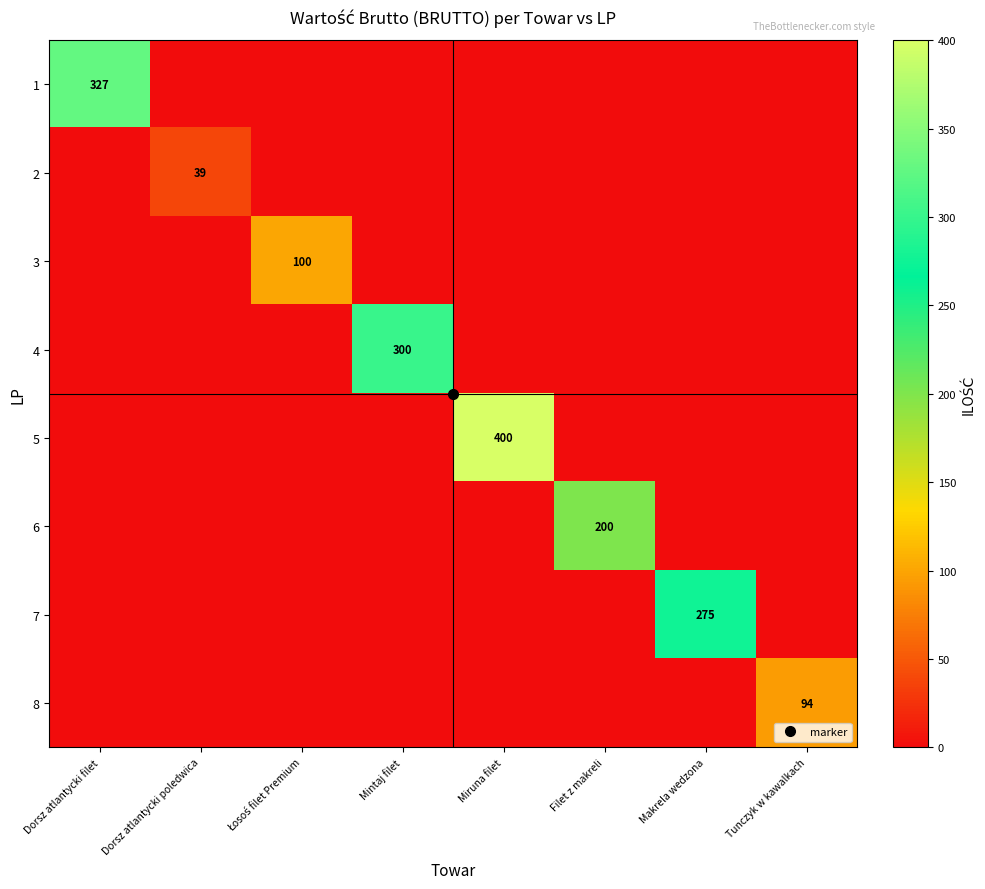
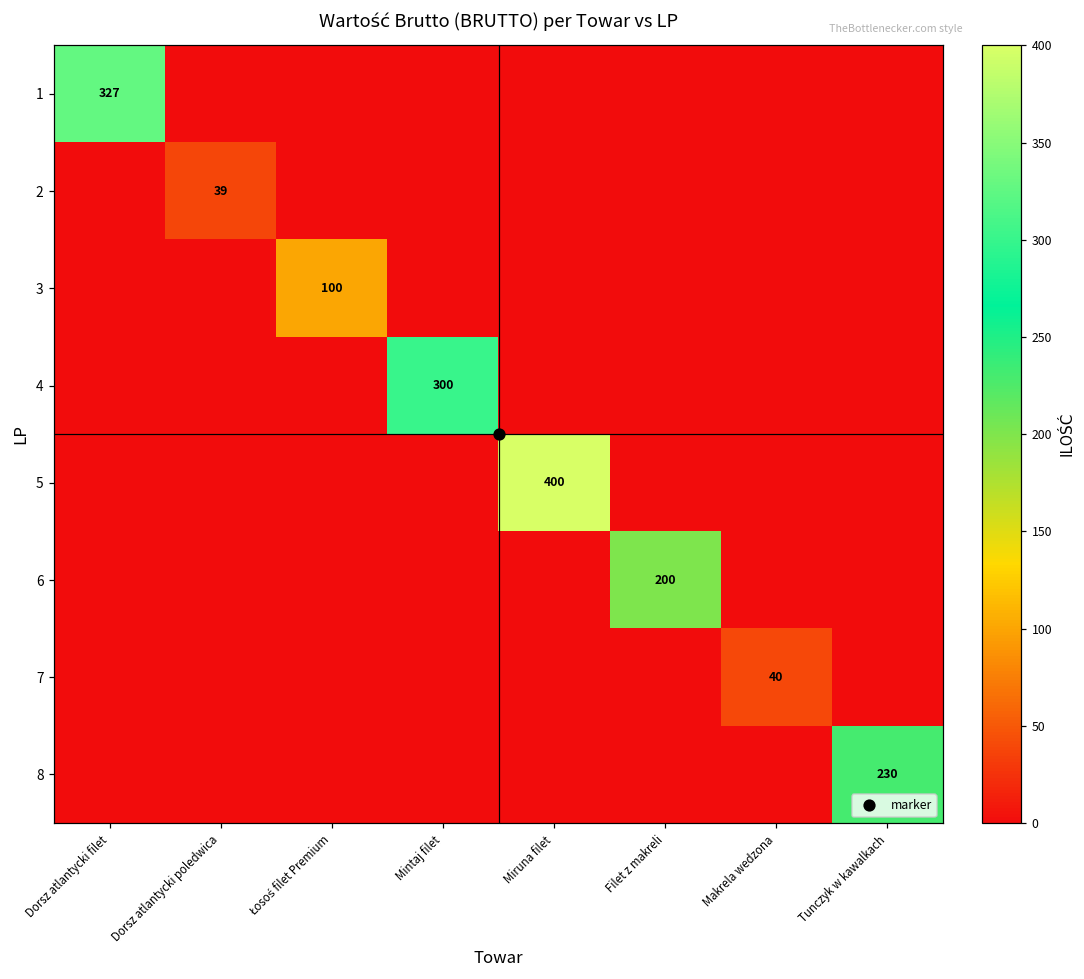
7, Makrela wedzona: 275 -> 40
8, Tunczyk w kawalkach: 94 -> 230
